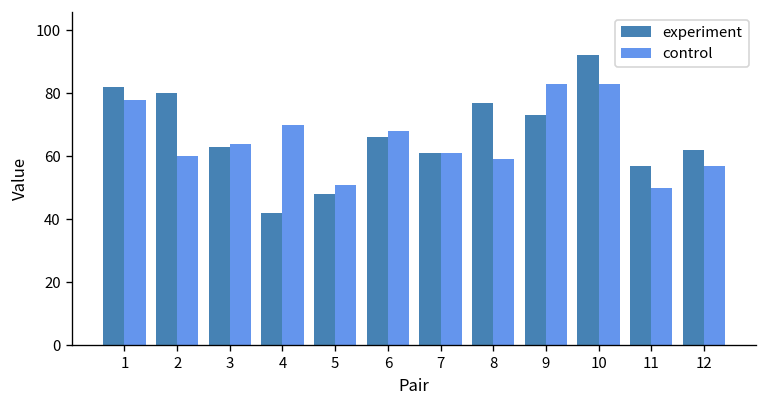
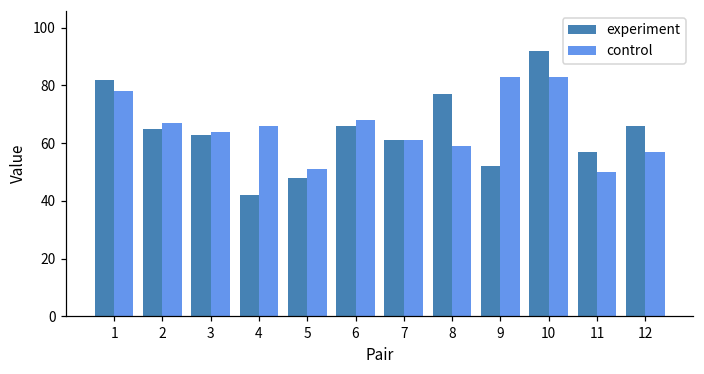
experiment, 2: 80 -> 65
control, 2: 60 -> 67
control, 4: 70 -> 66
experiment, 9: 73 -> 52
experiment, 12: 62 -> 66
